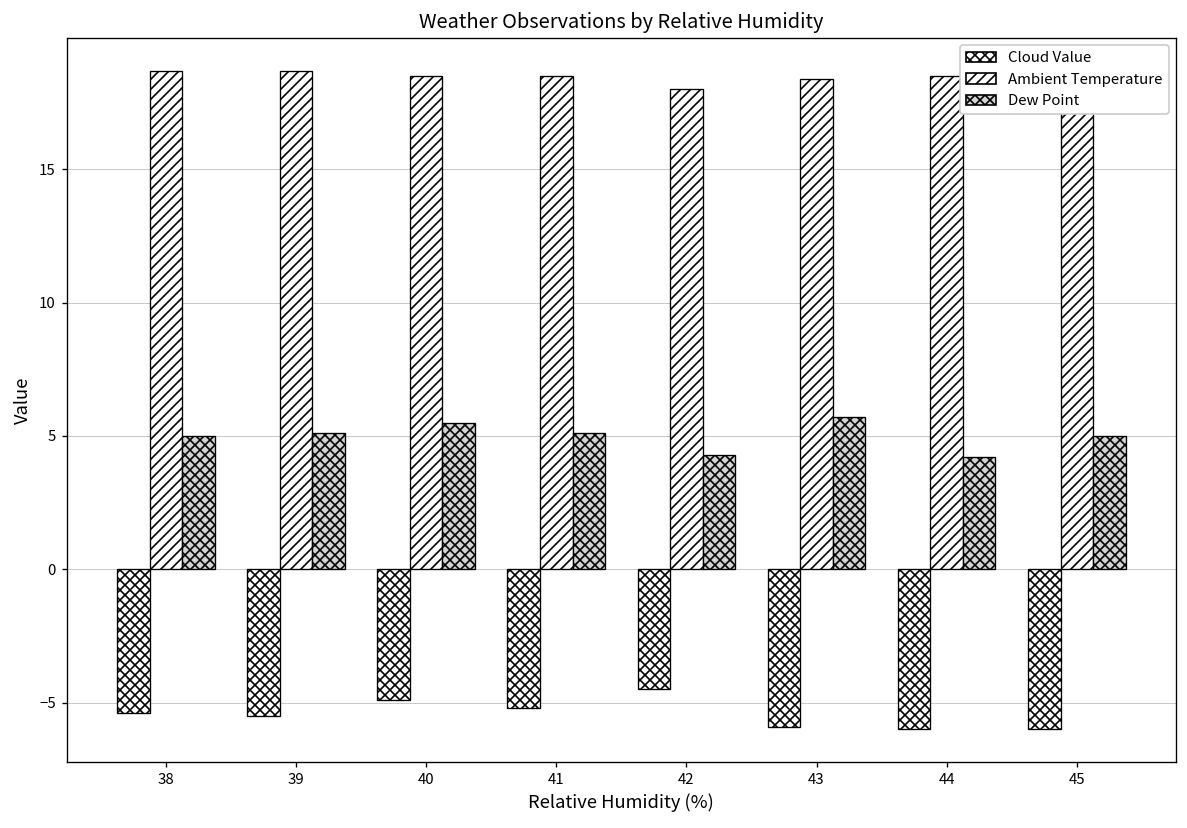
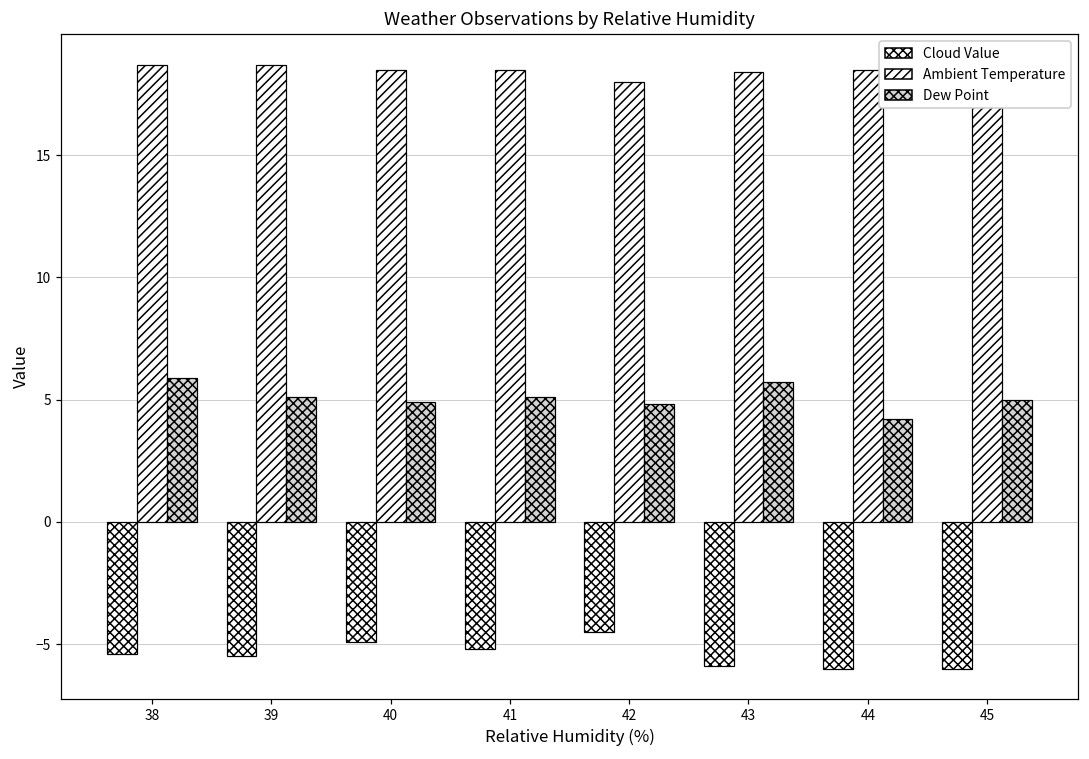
Dew Point, 38: 5.0 -> 5.9
Dew Point, 40: 5.5 -> 4.9
Dew Point, 42: 4.3 -> 4.8
